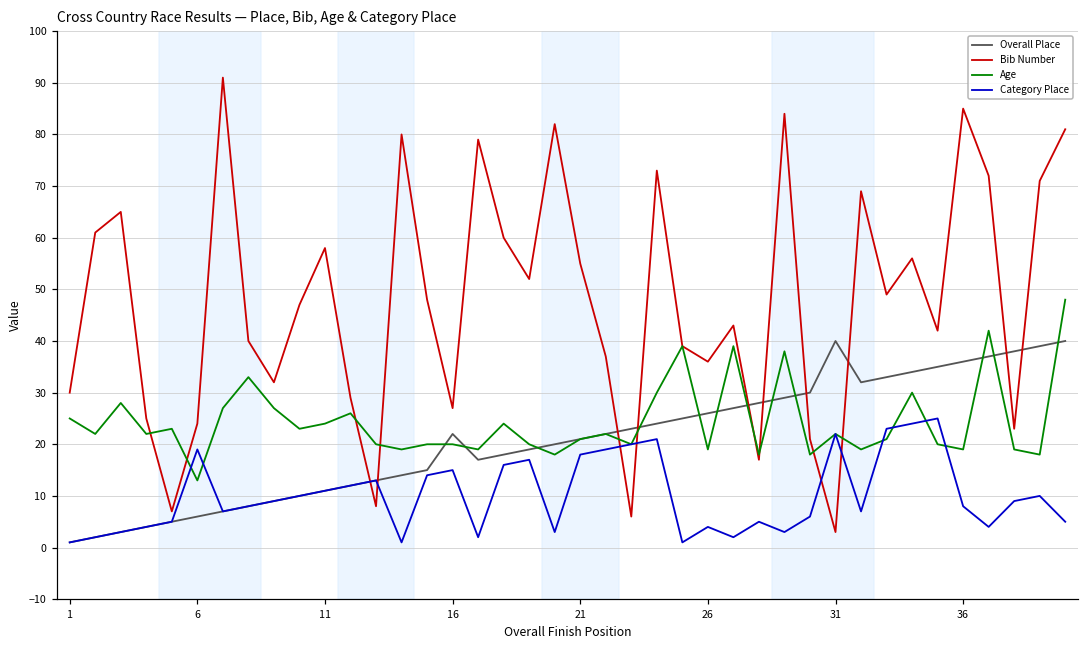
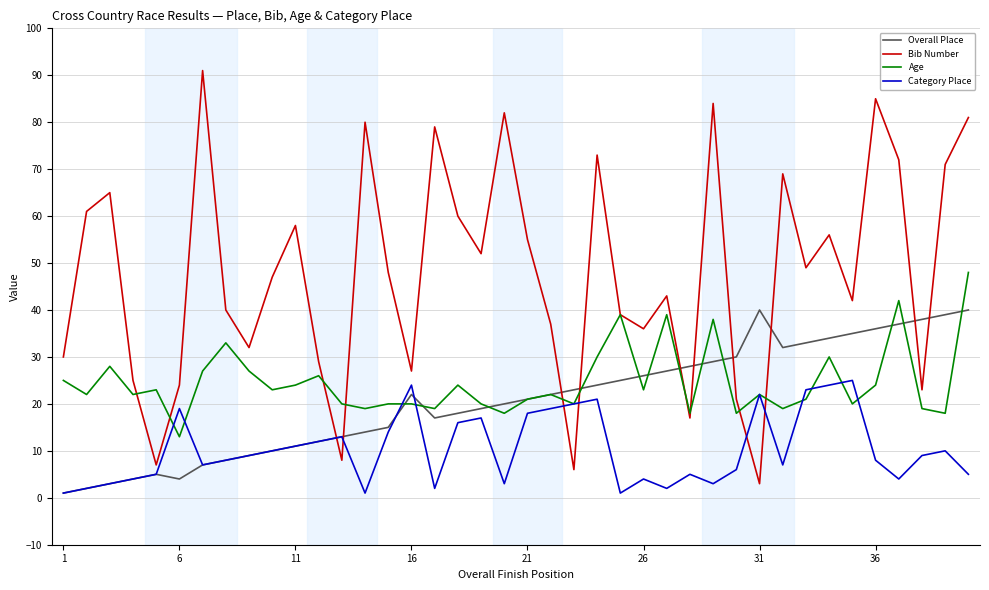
Overall Place, 6: 6 -> 4
Category Place, 16: 15 -> 24
Age, 26: 19 -> 23
Age, 36: 19 -> 24
